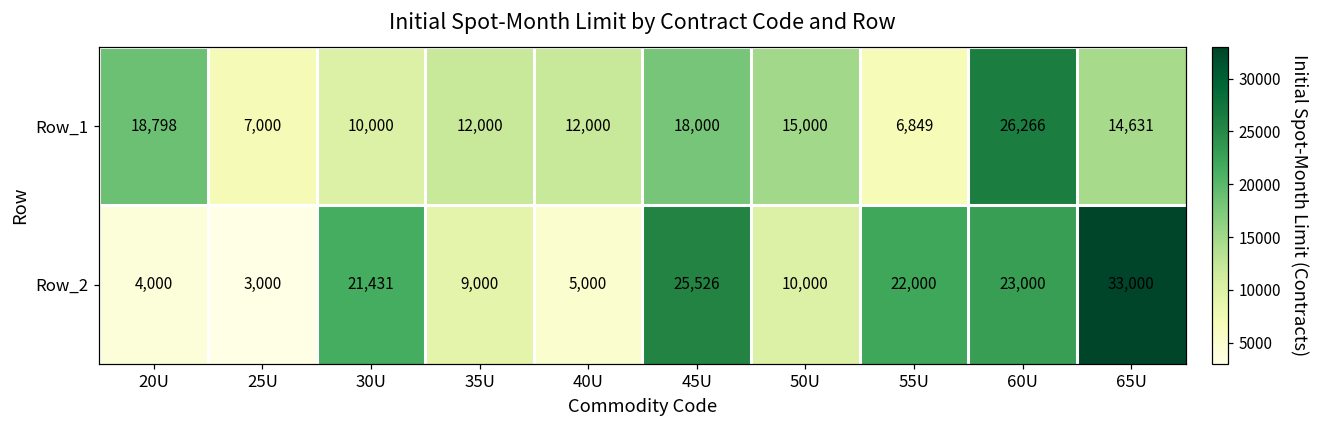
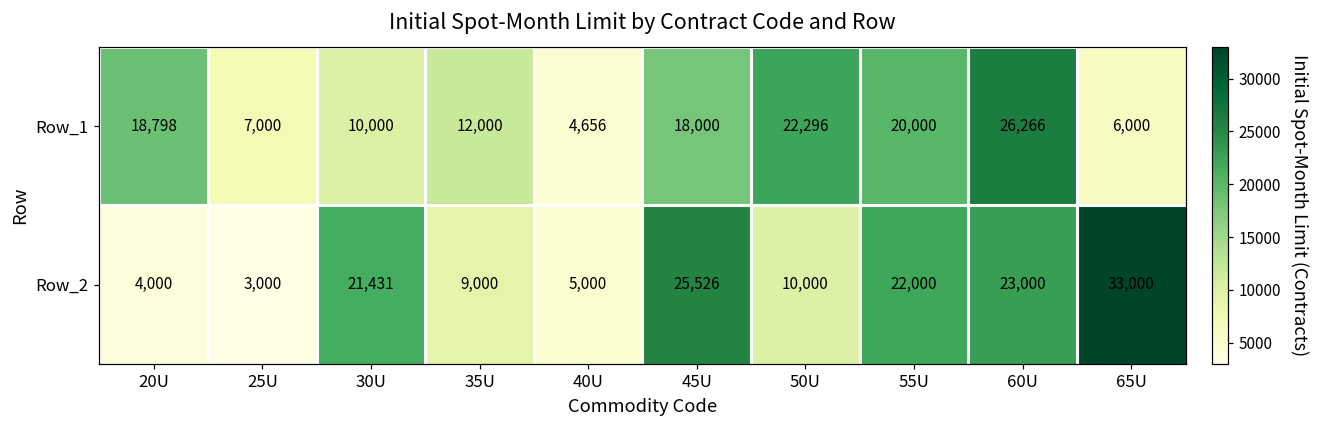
Row_1, 40U: 12,000 -> 4,656
Row_1, 50U: 15,000 -> 22,296
Row_1, 55U: 6,849 -> 20,000
Row_1, 65U: 14,631 -> 6,000
